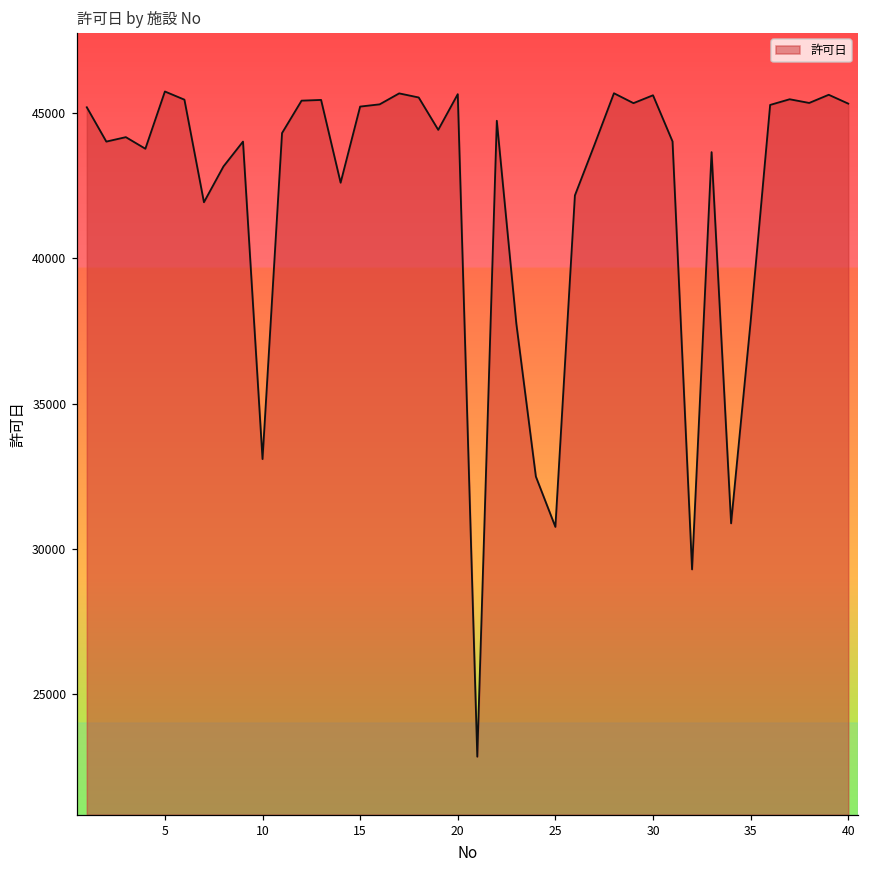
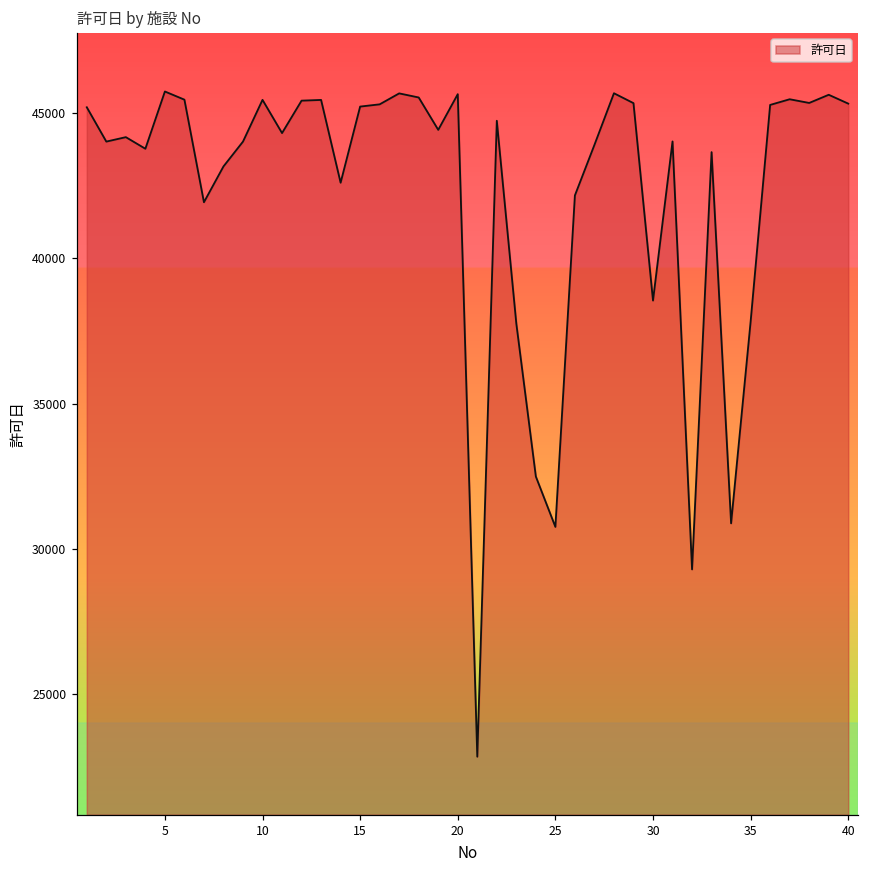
10: 33100 -> 45500
30: 45600 -> 38500
